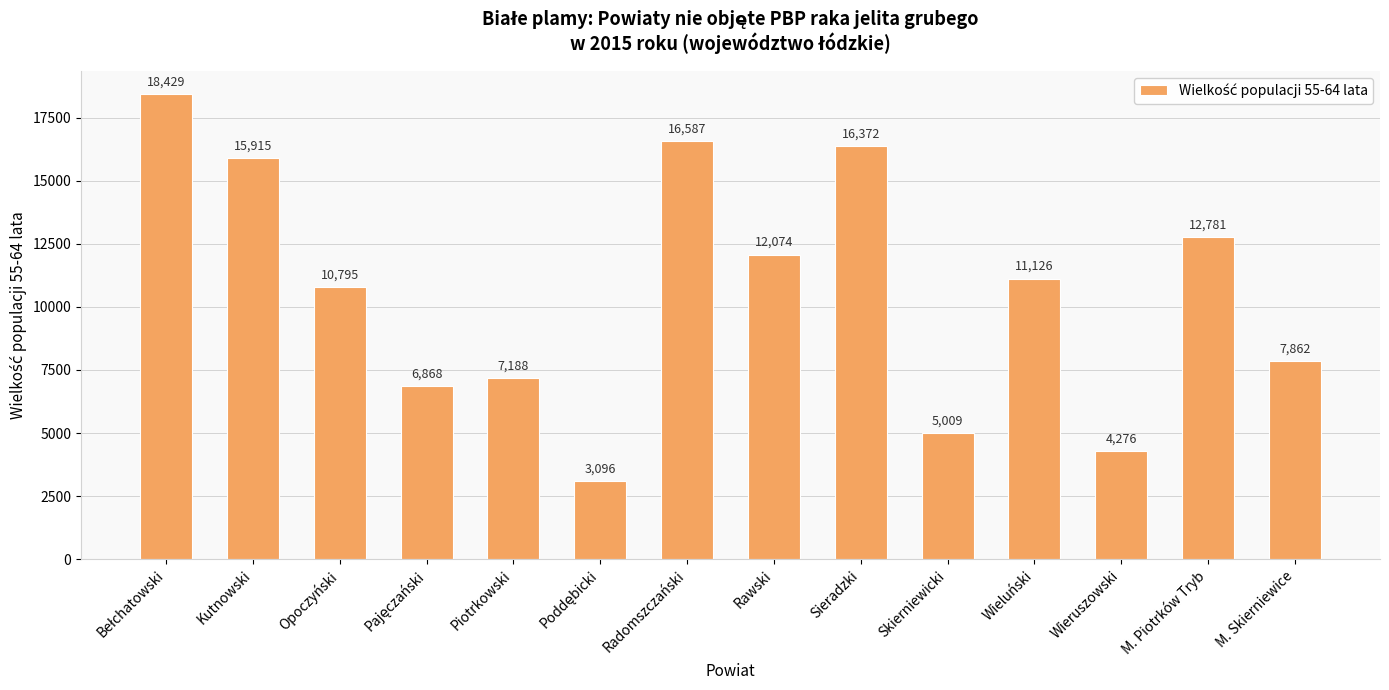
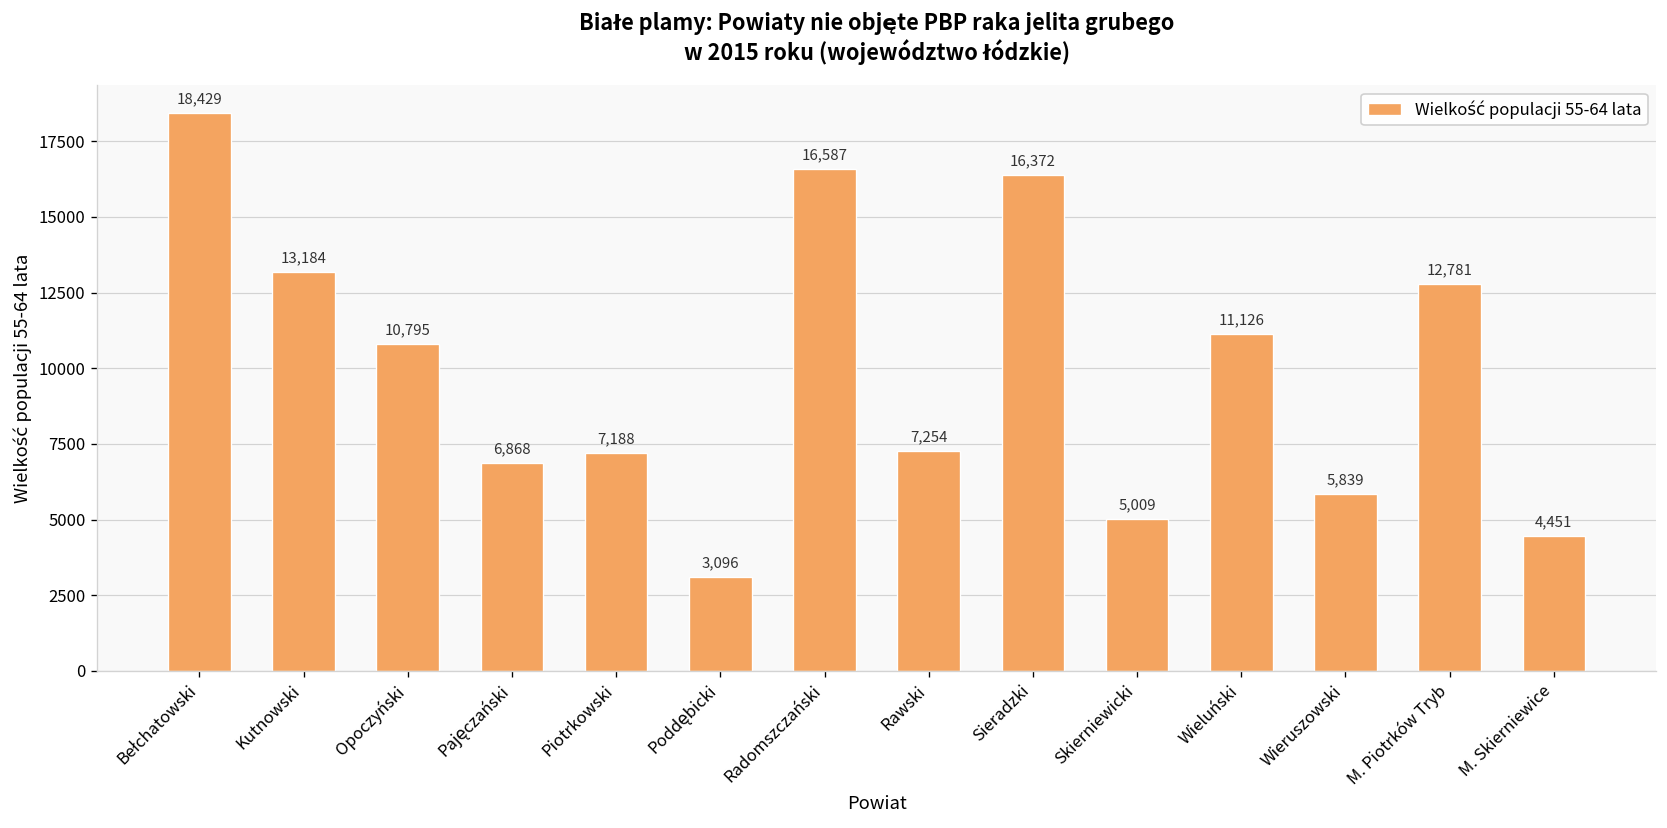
Kutnowski: 15,915 -> 13,184
Rawski: 12,074 -> 7,254
Wieruszowski: 4,276 -> 5,839
M. Skierniewice: 7,862 -> 4,451
